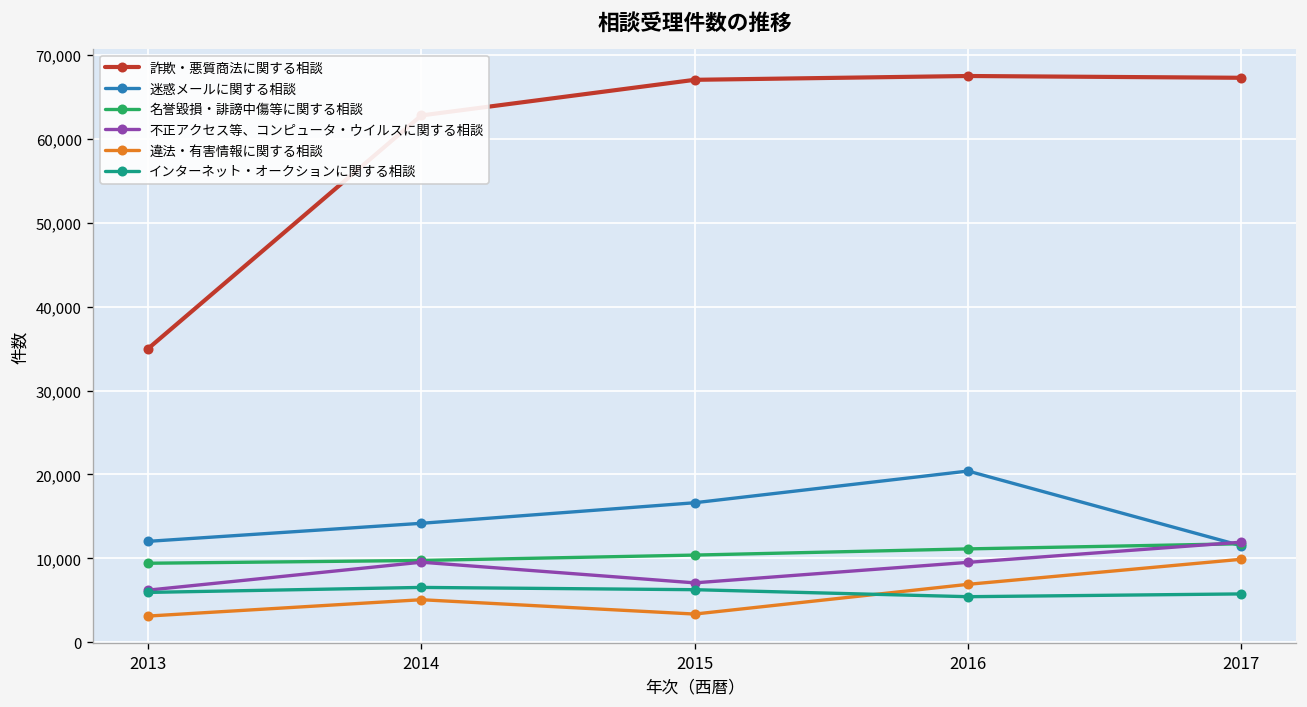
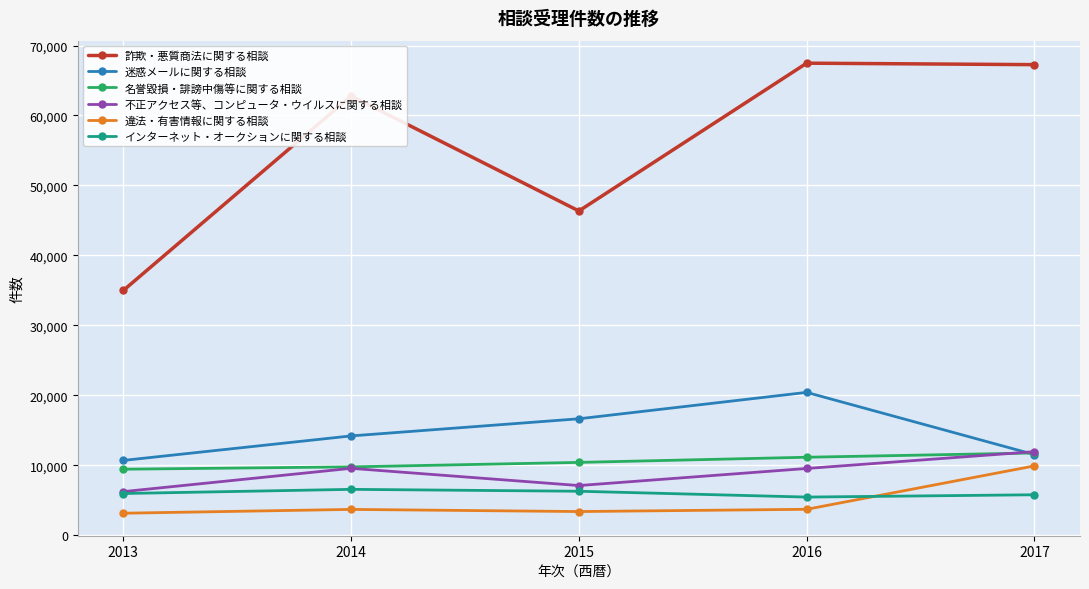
迷惑メールに関する相談, 2013: 12,000 -> 11,000
違法・有害情報に関する相談, 2014: 5,000 -> 4,000
詐欺・悪質商法に関する相談, 2015: 67,000 -> 46,000
違法・有害情報に関する相談, 2016: 7,000 -> 4,000
